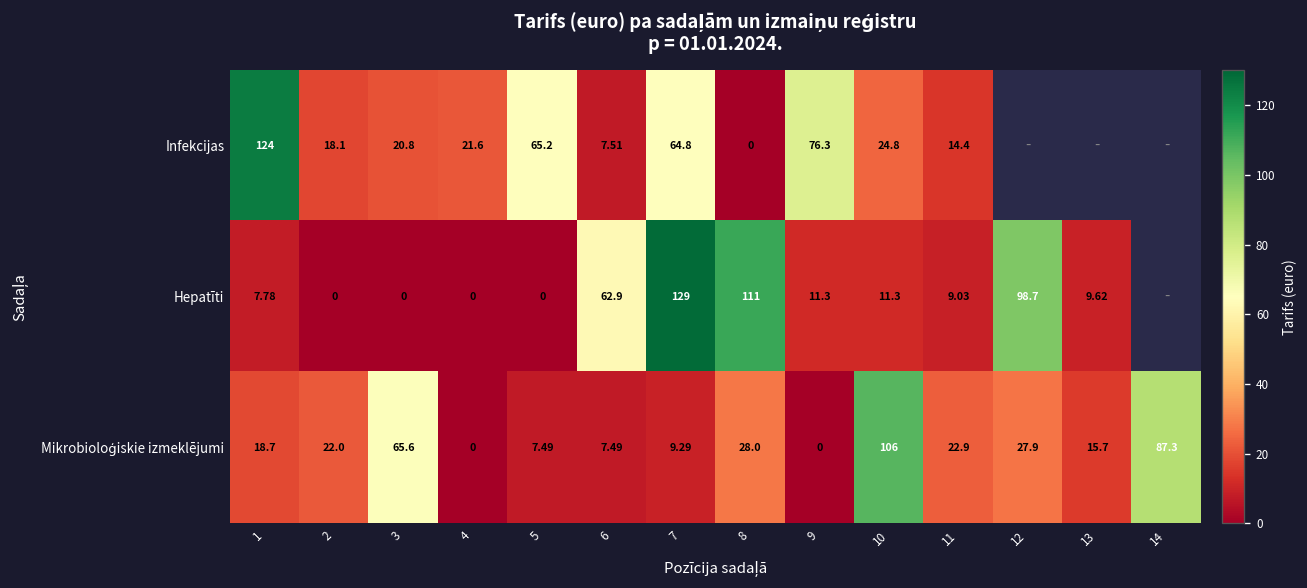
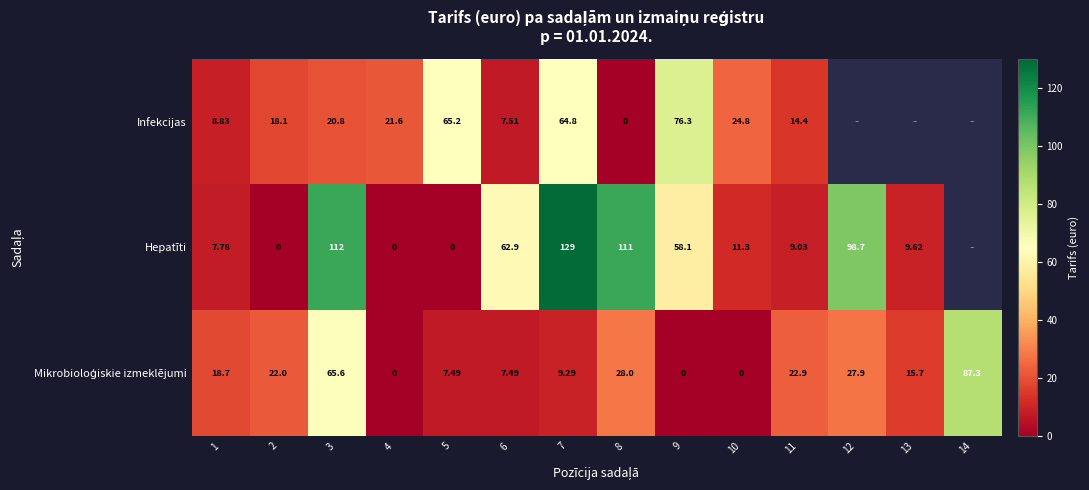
Infekcijas, 1: 124 -> 8.83
Hepatīti, 3: 0 -> 112
Hepatīti, 9: 11.3 -> 58.1
Mikrobioloģiskie izmeklējumi, 10: 106 -> 0
